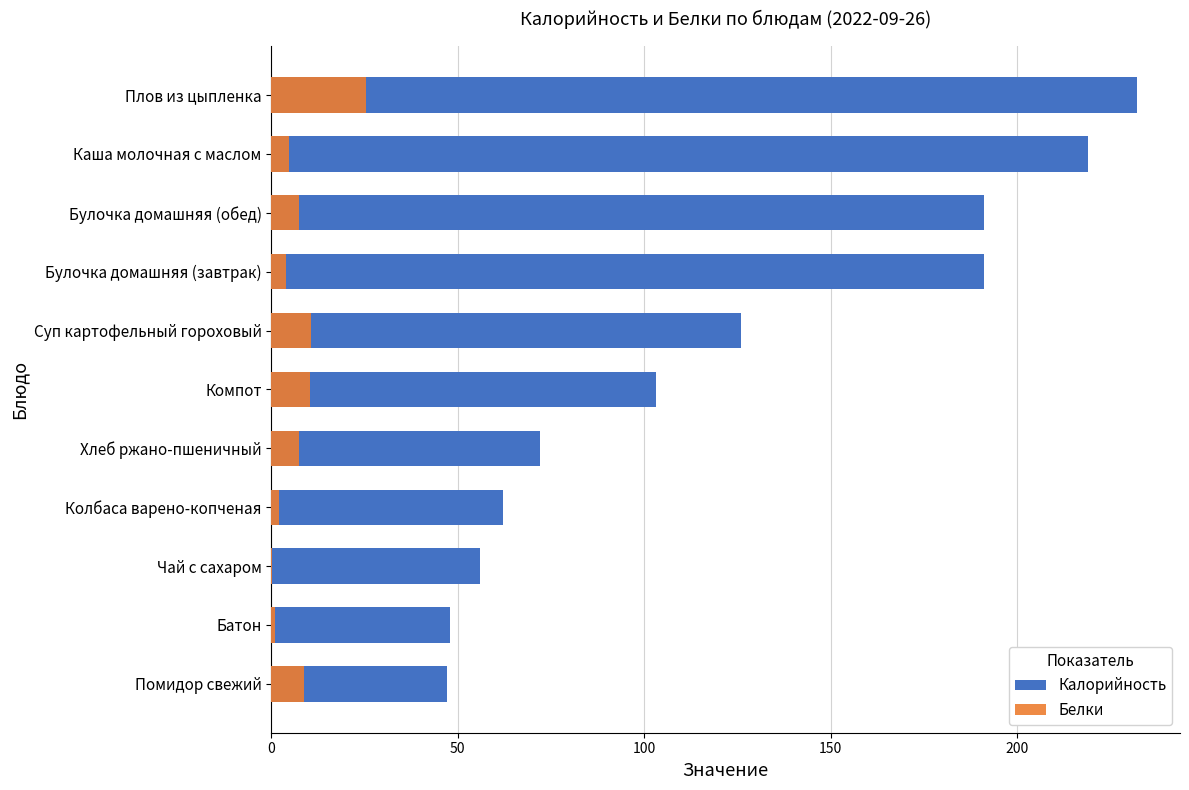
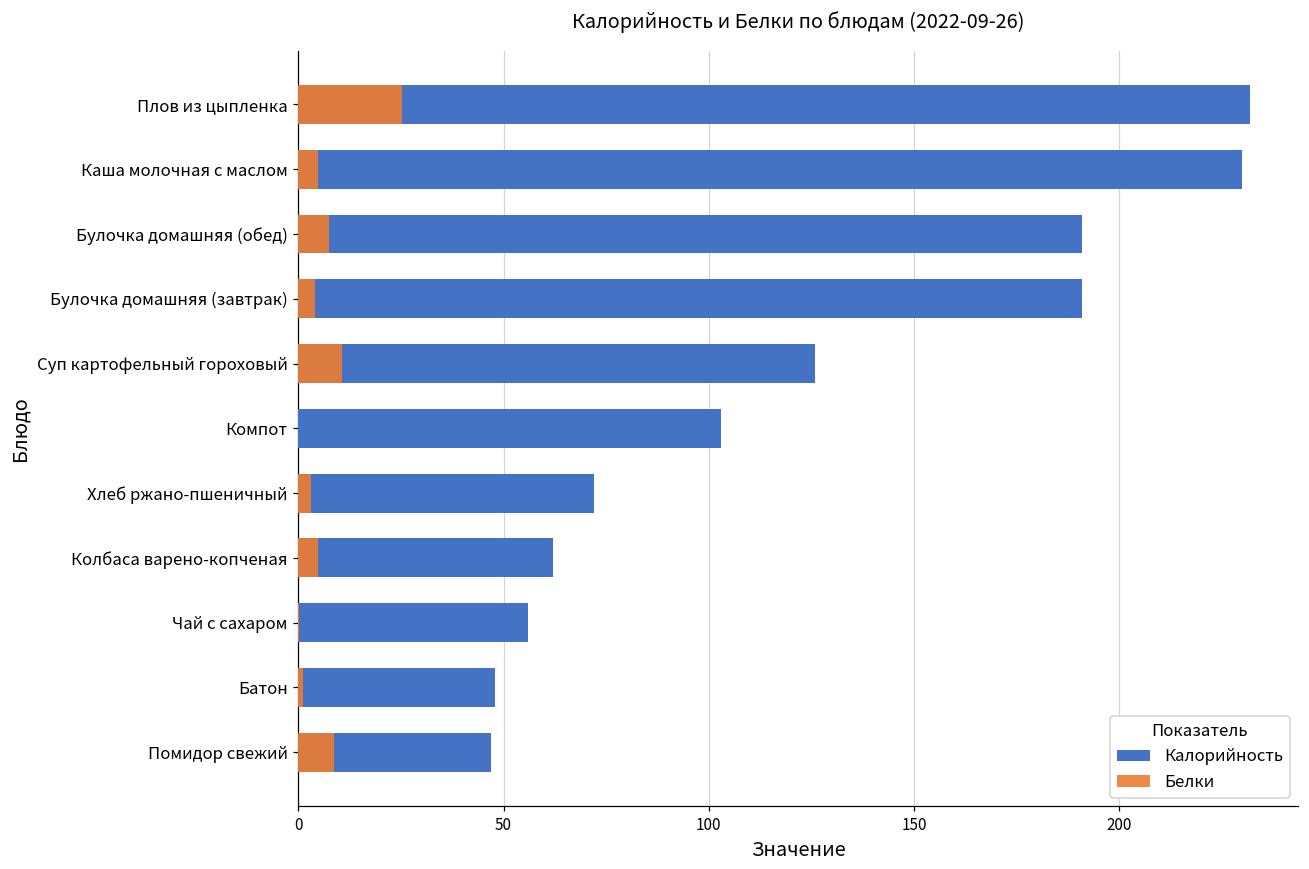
Калорийность, Каша молочная с маслом: 219 -> 230
Белки, Компот: 10 -> 0
Белки, Хлеб ржано-пшеничный: 8 -> 3
Белки, Колбаса варено-копченая: 2 -> 5
